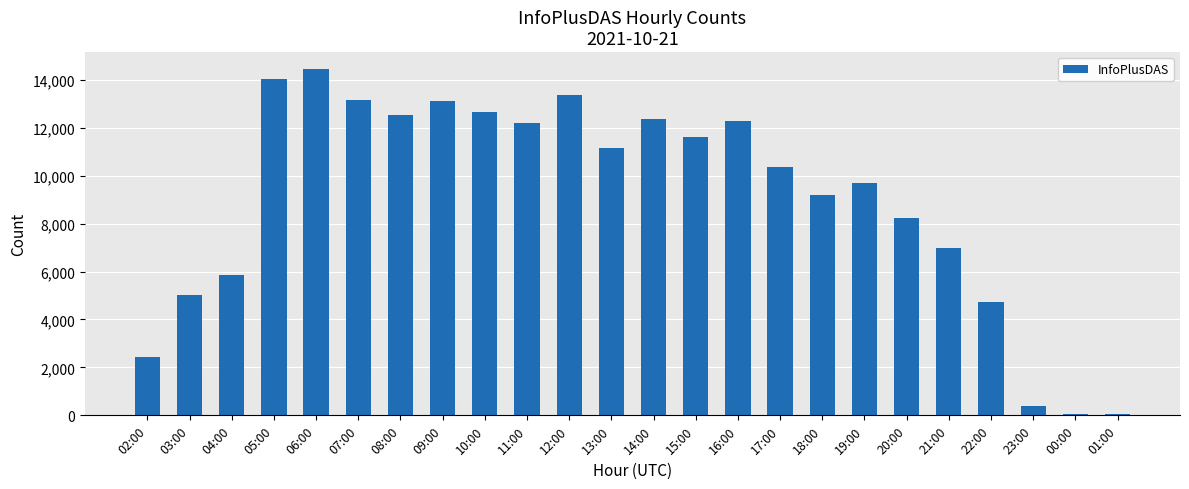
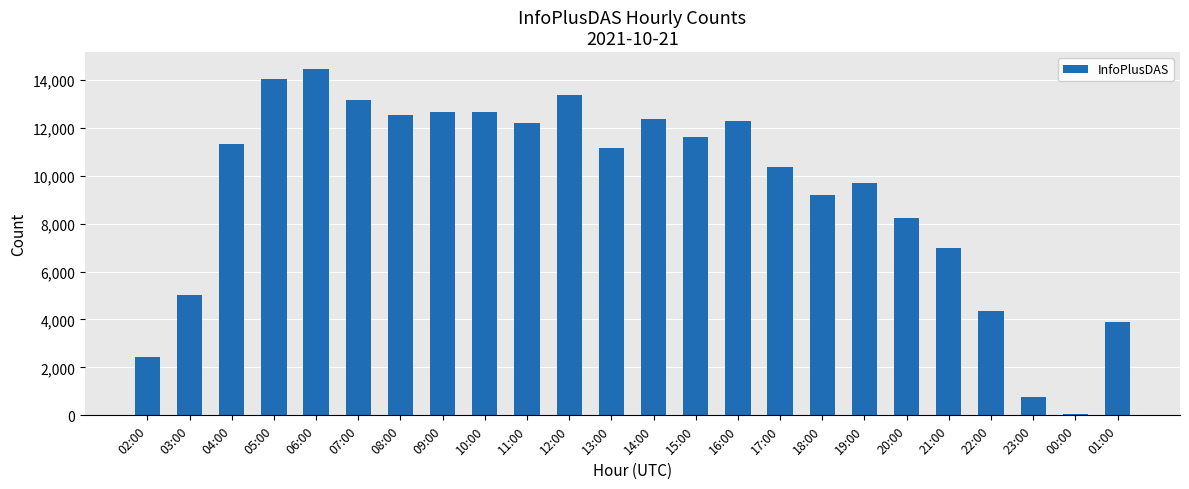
04:00: 5,900 -> 11,300
09:00: 13,100 -> 12,700
22:00: 4,700 -> 4,400
23:00: 400 -> 800
01:00: 100 -> 3,900
